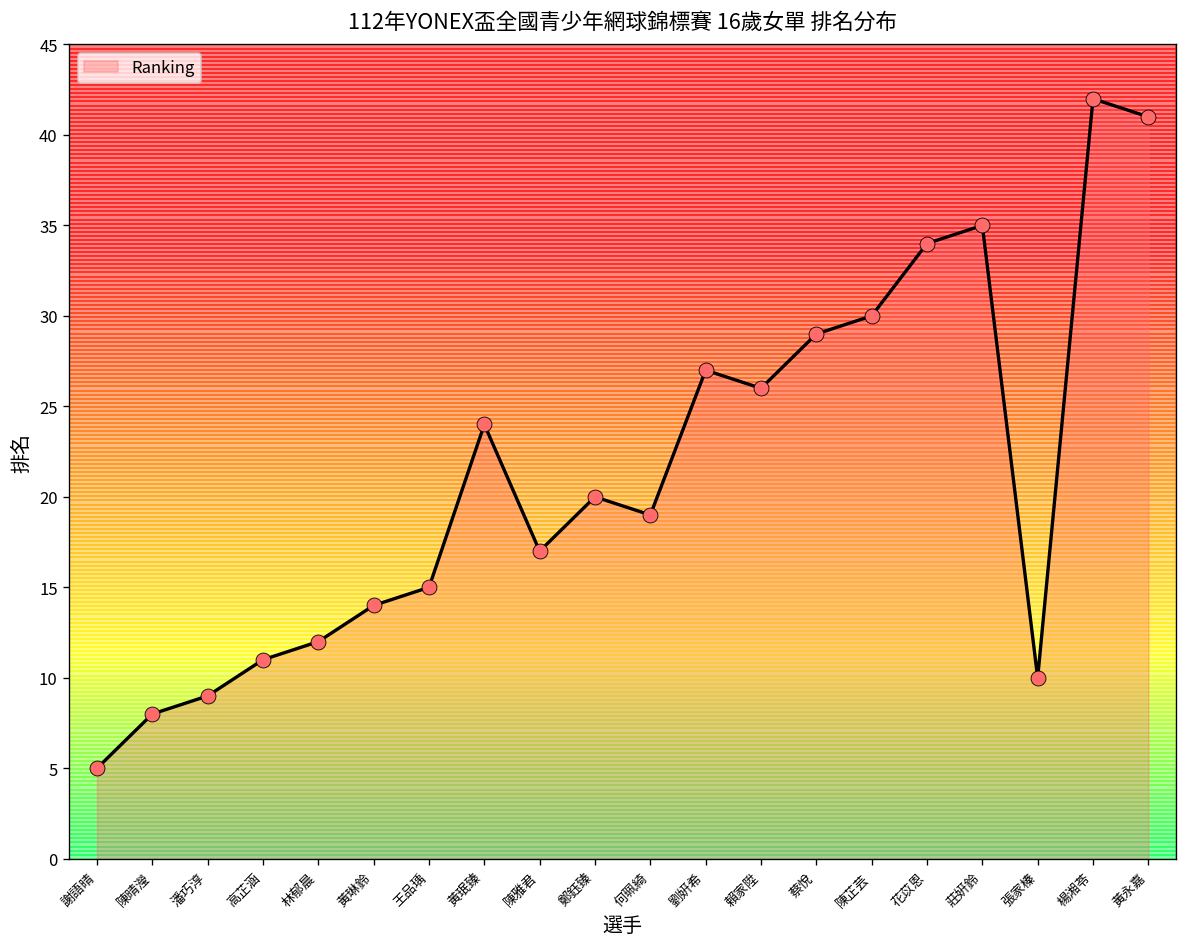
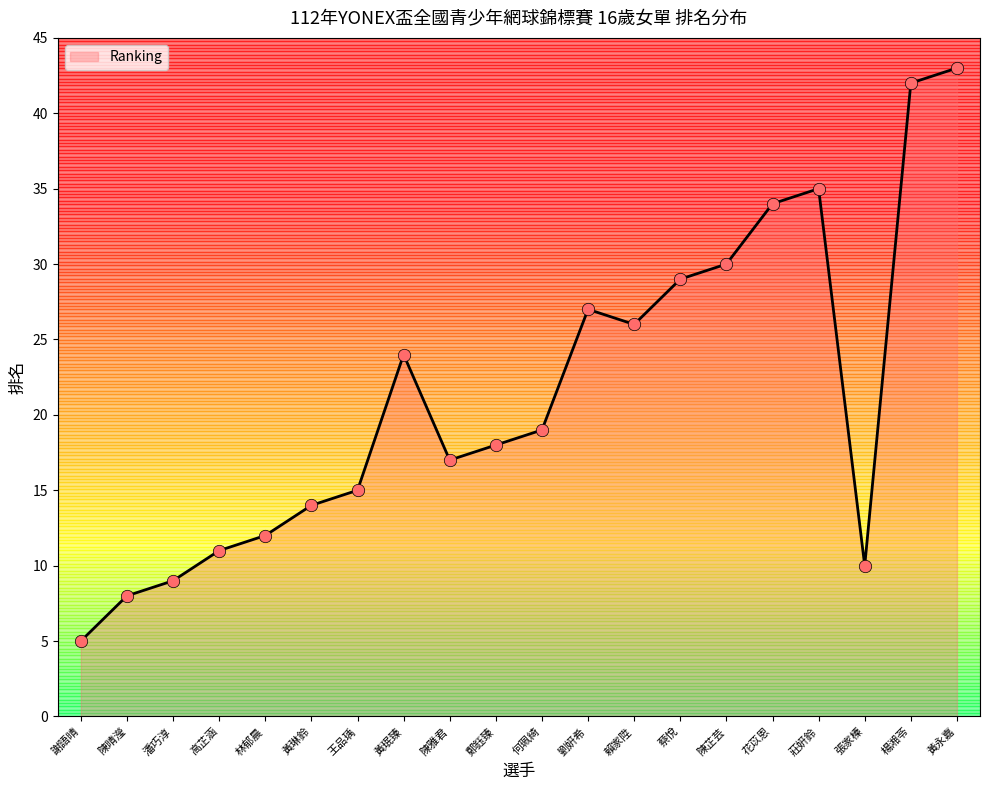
Ranking, 鄭鈺臻: 20 -> 18
Ranking, 黃永嘉: 41 -> 43
